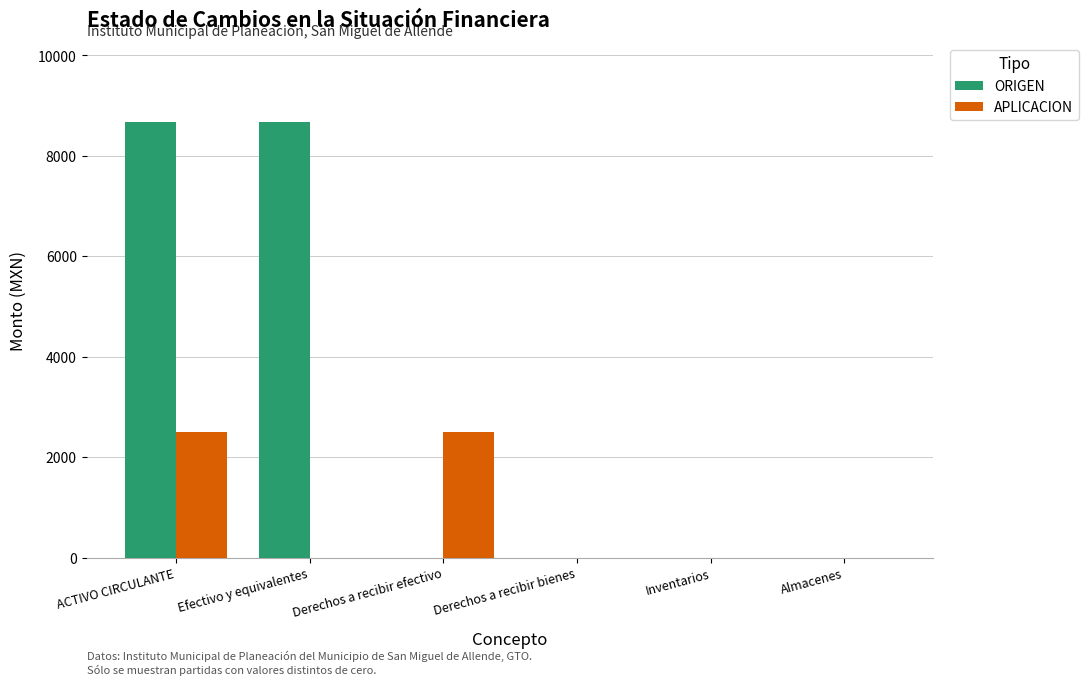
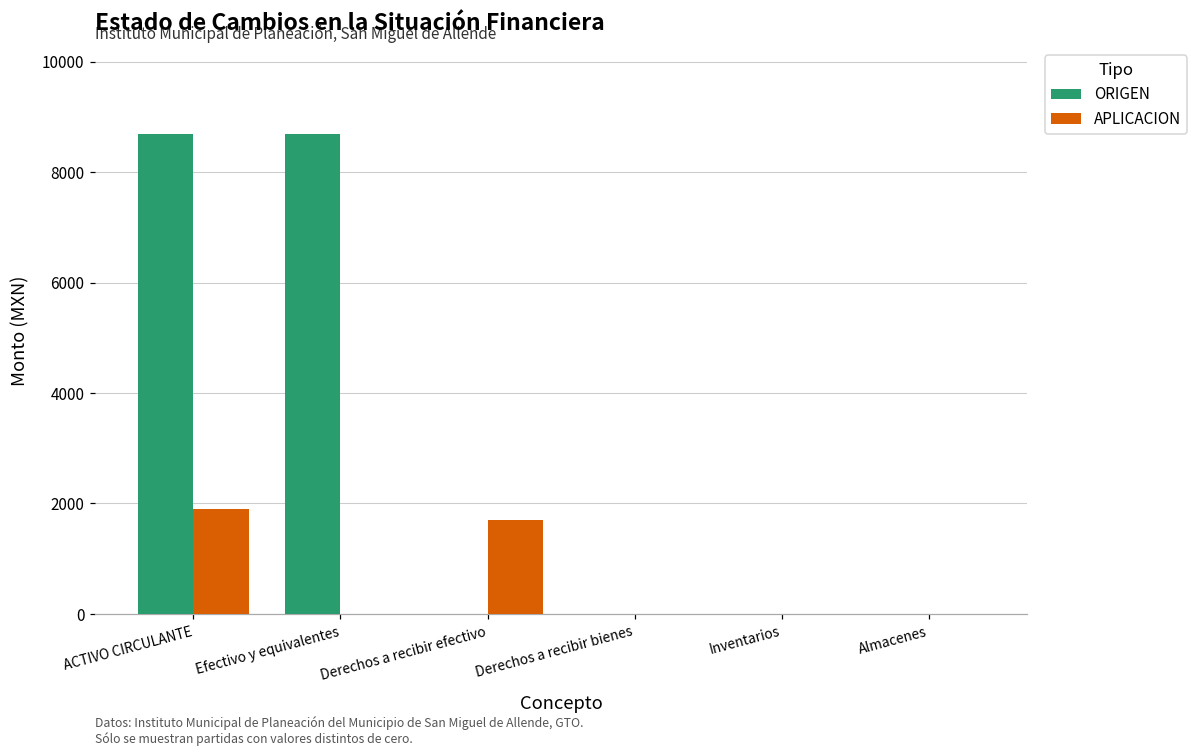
APLICACION, ACTIVO CIRCULANTE: 2500 -> 1900
APLICACION, Derechos a recibir efectivo: 2500 -> 1700
